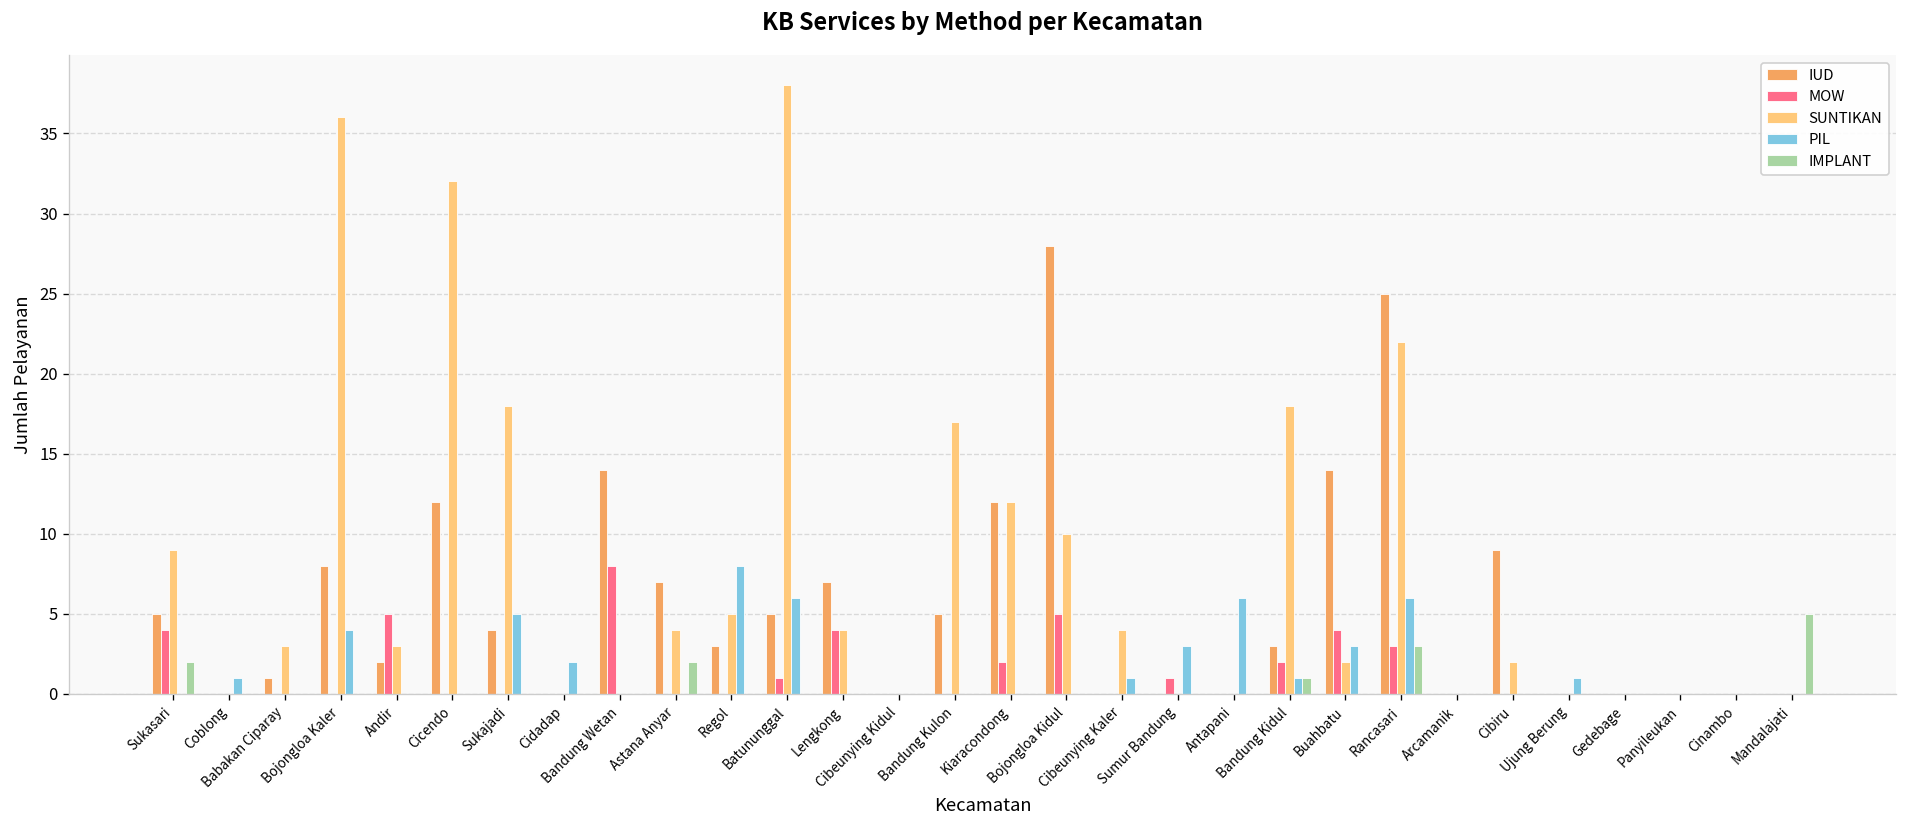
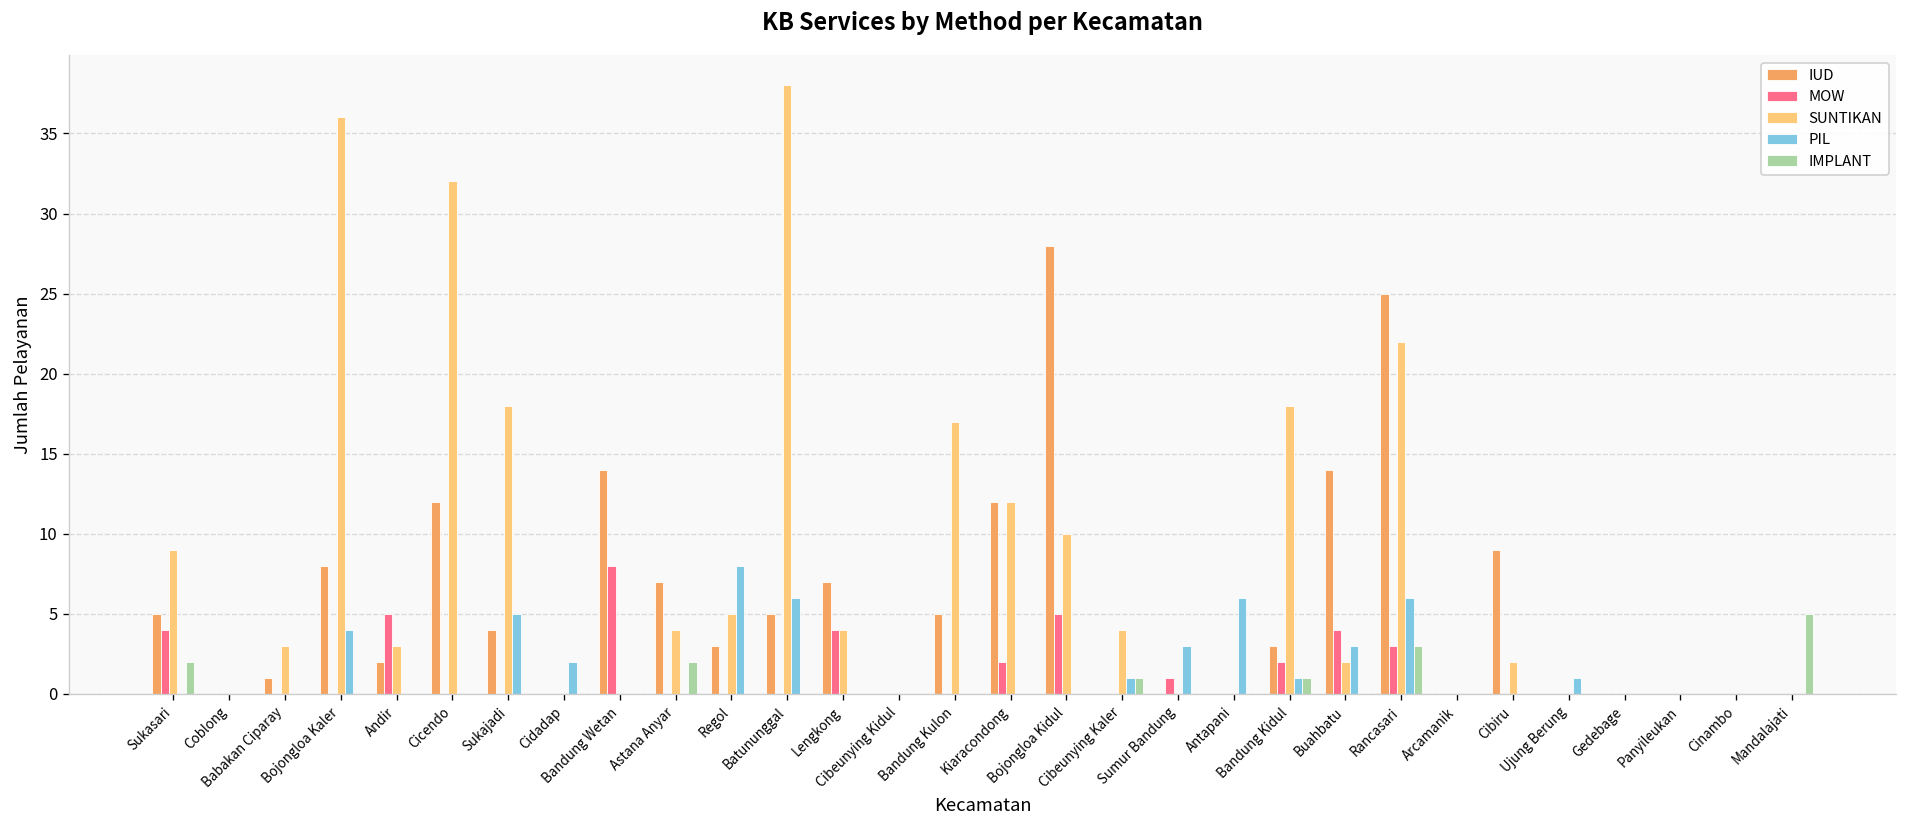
PIL, Coblong: 1 -> 0
MOW, Batununggal: 1 -> 0
IMPLANT, Cibeunying Kaler: 0 -> 1
